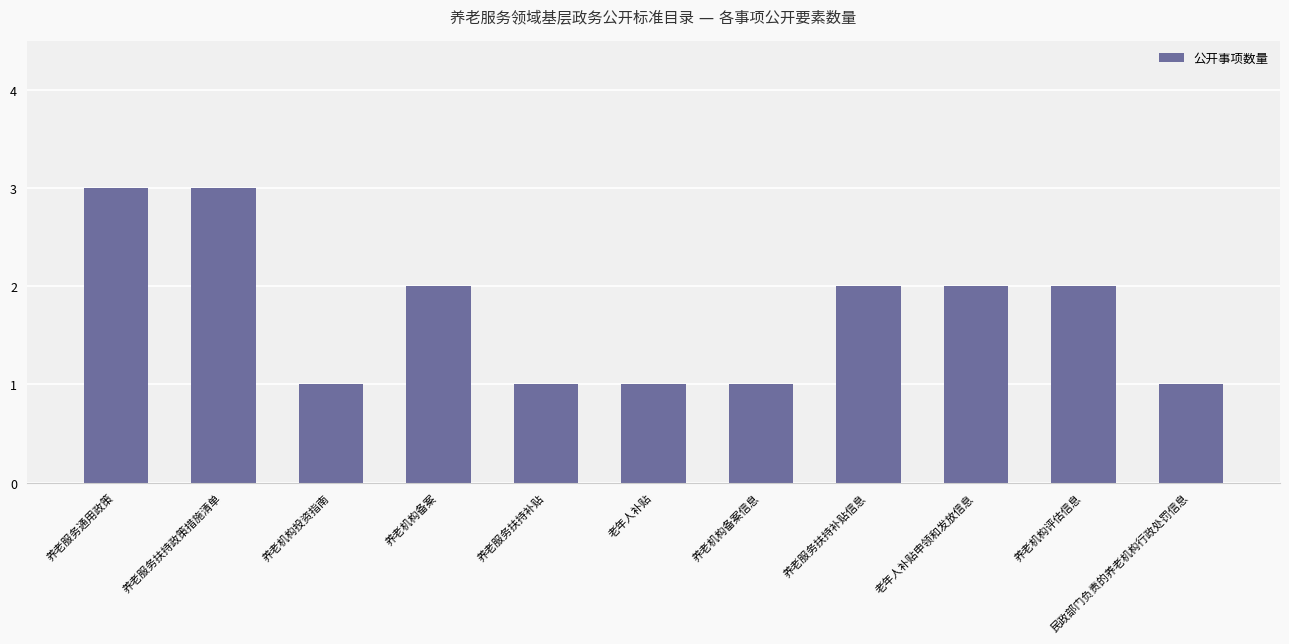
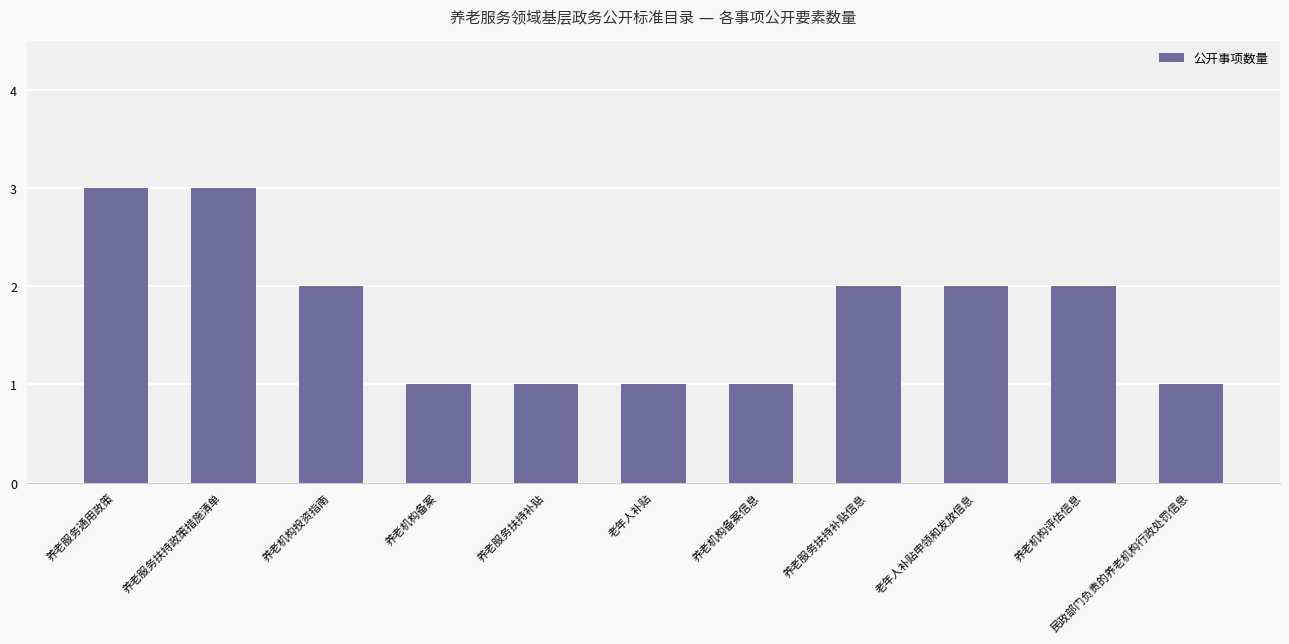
养老机构投资指南: 1 -> 2
养老机构备案: 2 -> 1
